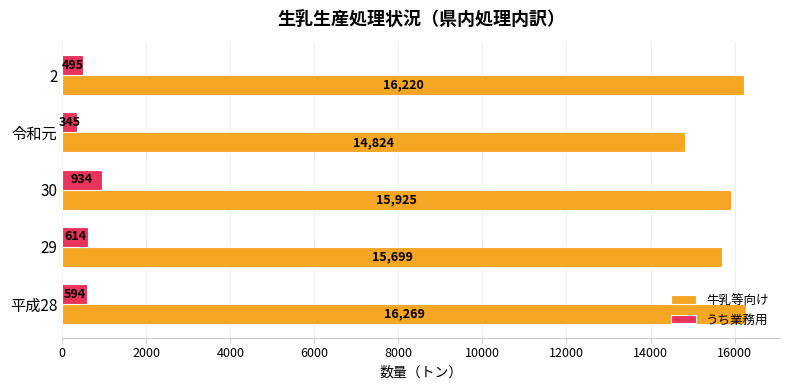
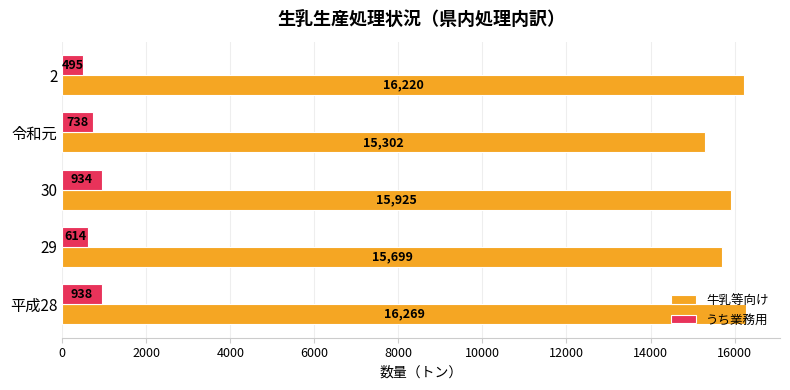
うち業務用, 令和元: 345 -> 738
牛乳等向け, 令和元: 14,824 -> 15,302
うち業務用, 平成28: 594 -> 938
